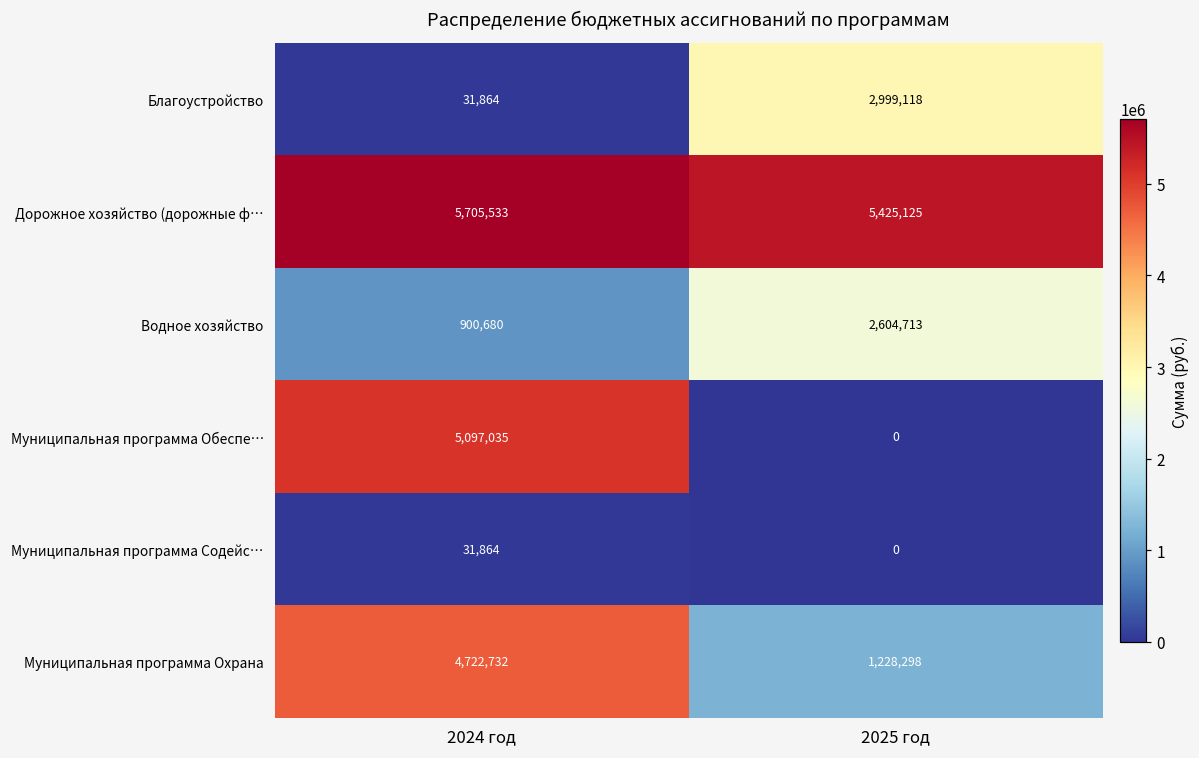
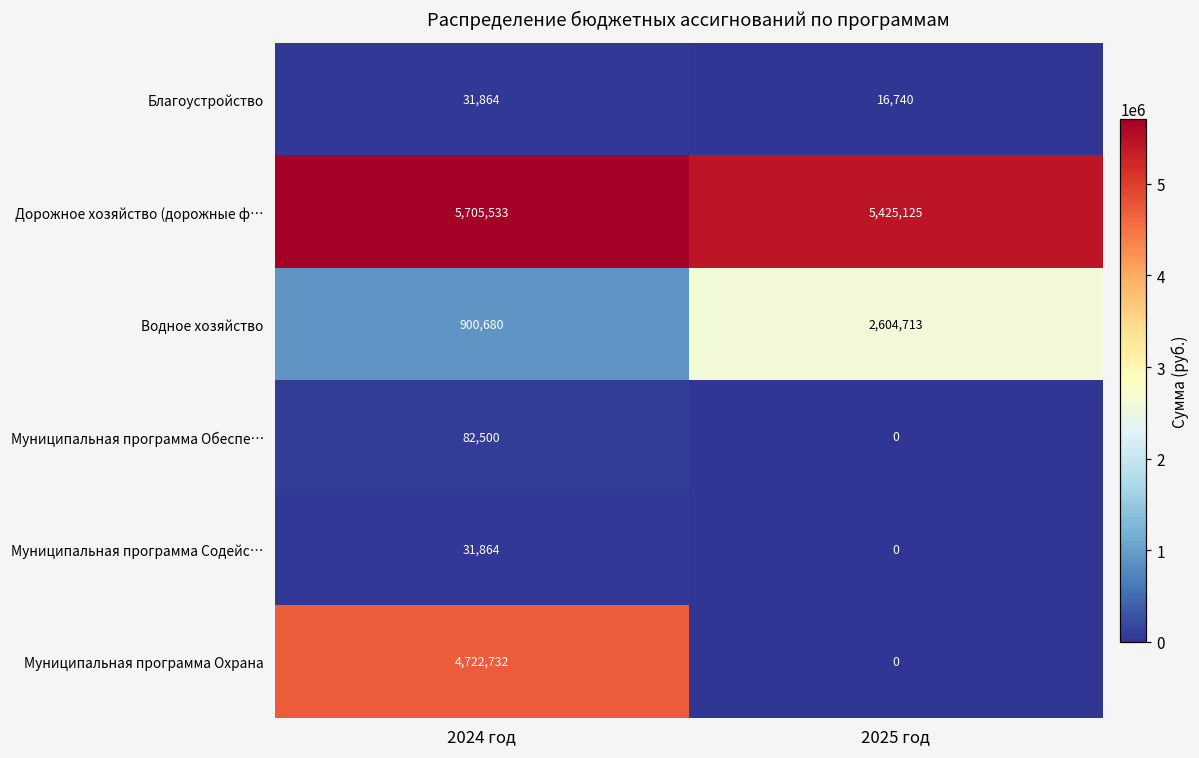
Благоустройство, 2025 год: 2,999,118 -> 16,740
Муниципальная программа Обеспе…, 2024 год: 5,097,035 -> 82,500
Муниципальная программа Охрана, 2025 год: 1,228,298 -> 0
